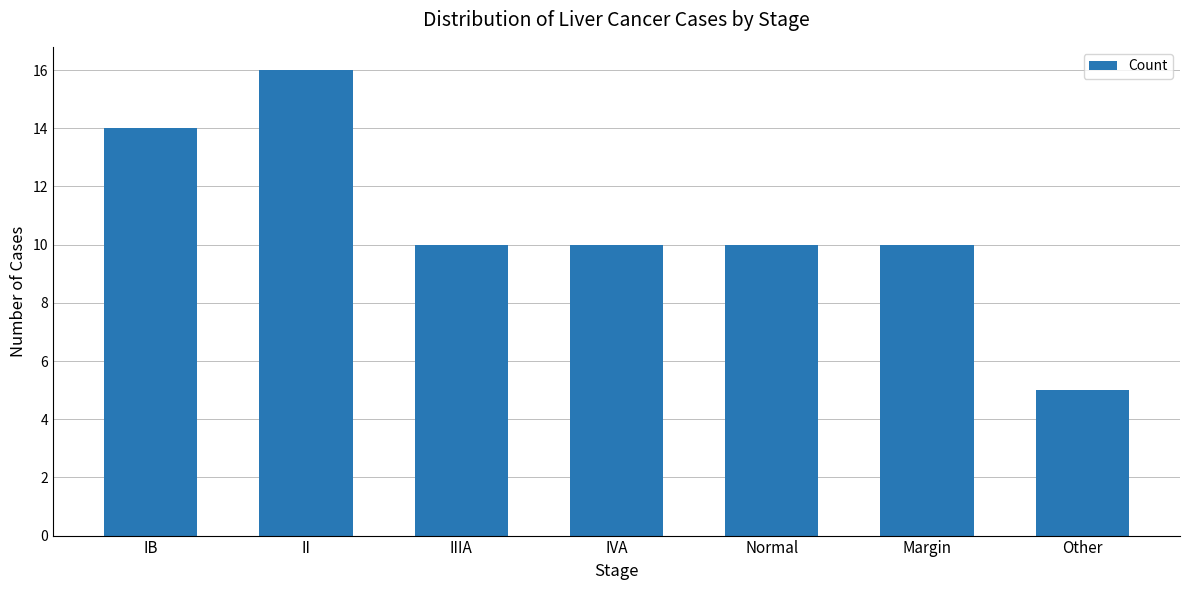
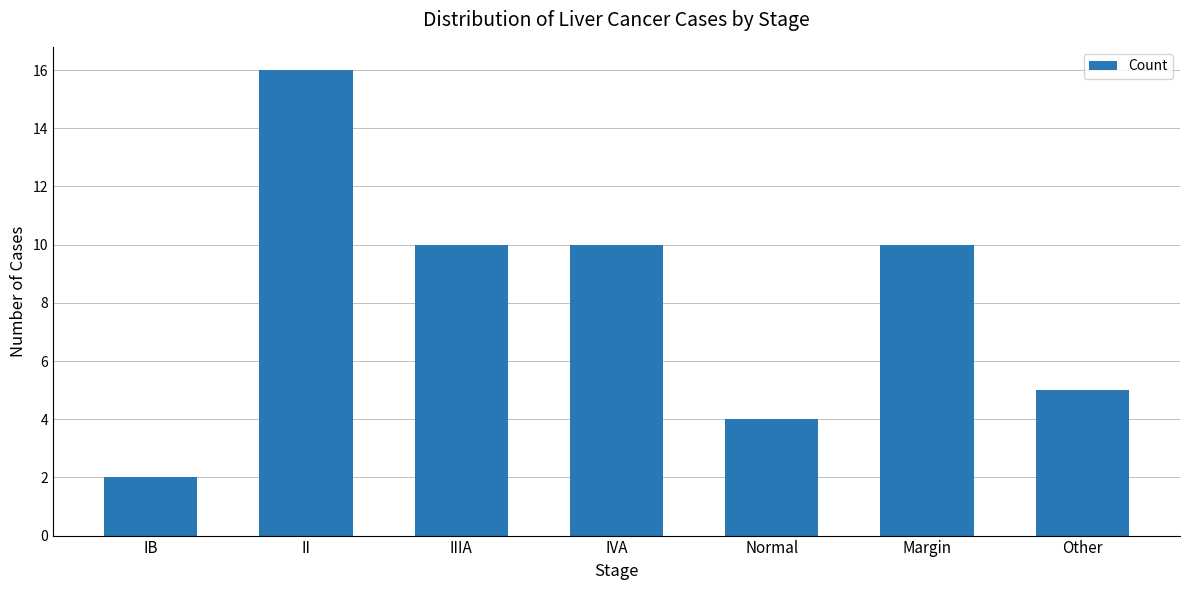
IB: 14 -> 2
Normal: 10 -> 4
